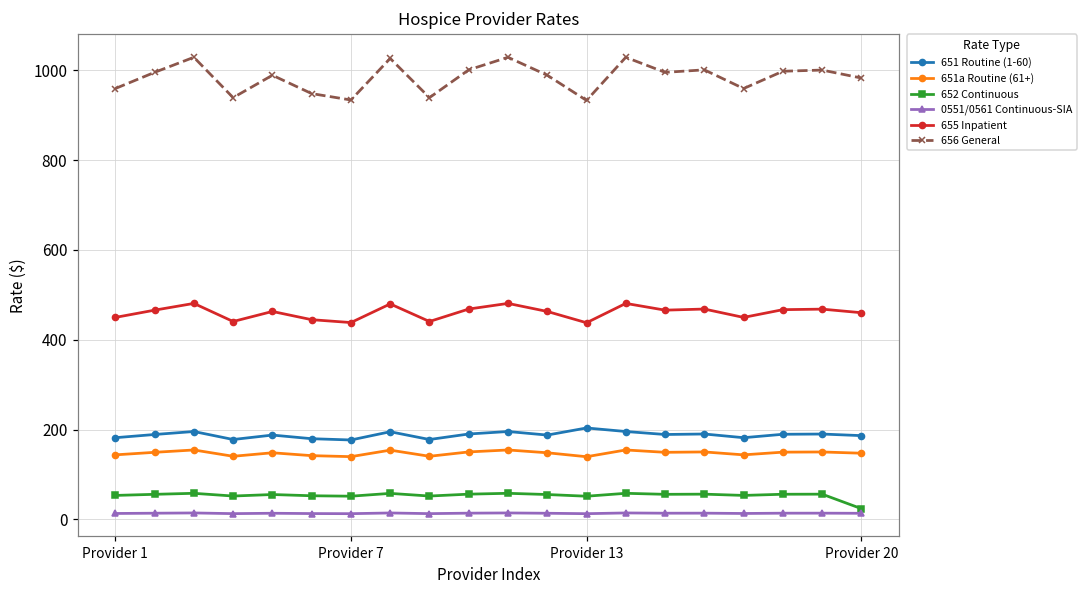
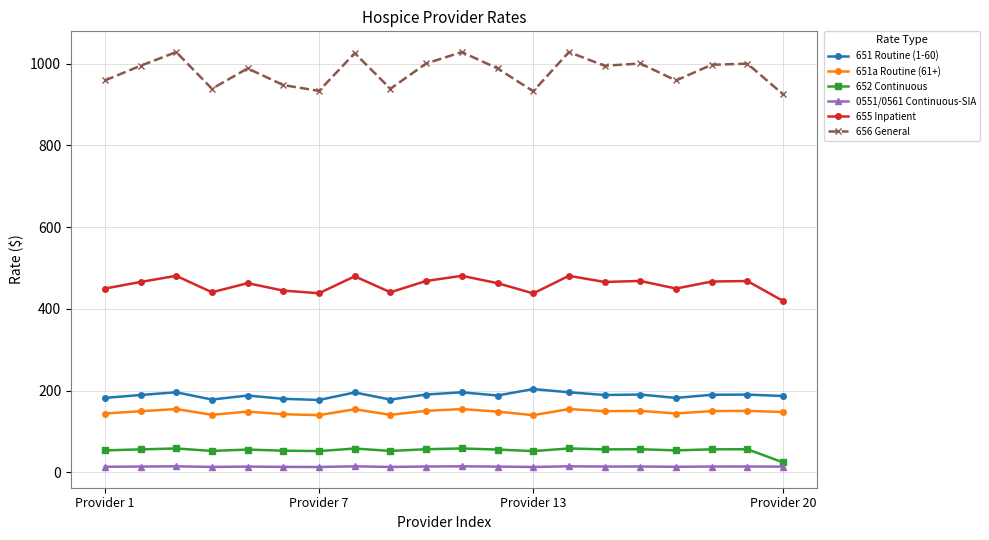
655 Inpatient, Provider 20: 460 -> 420
656 General, Provider 20: 980 -> 930
